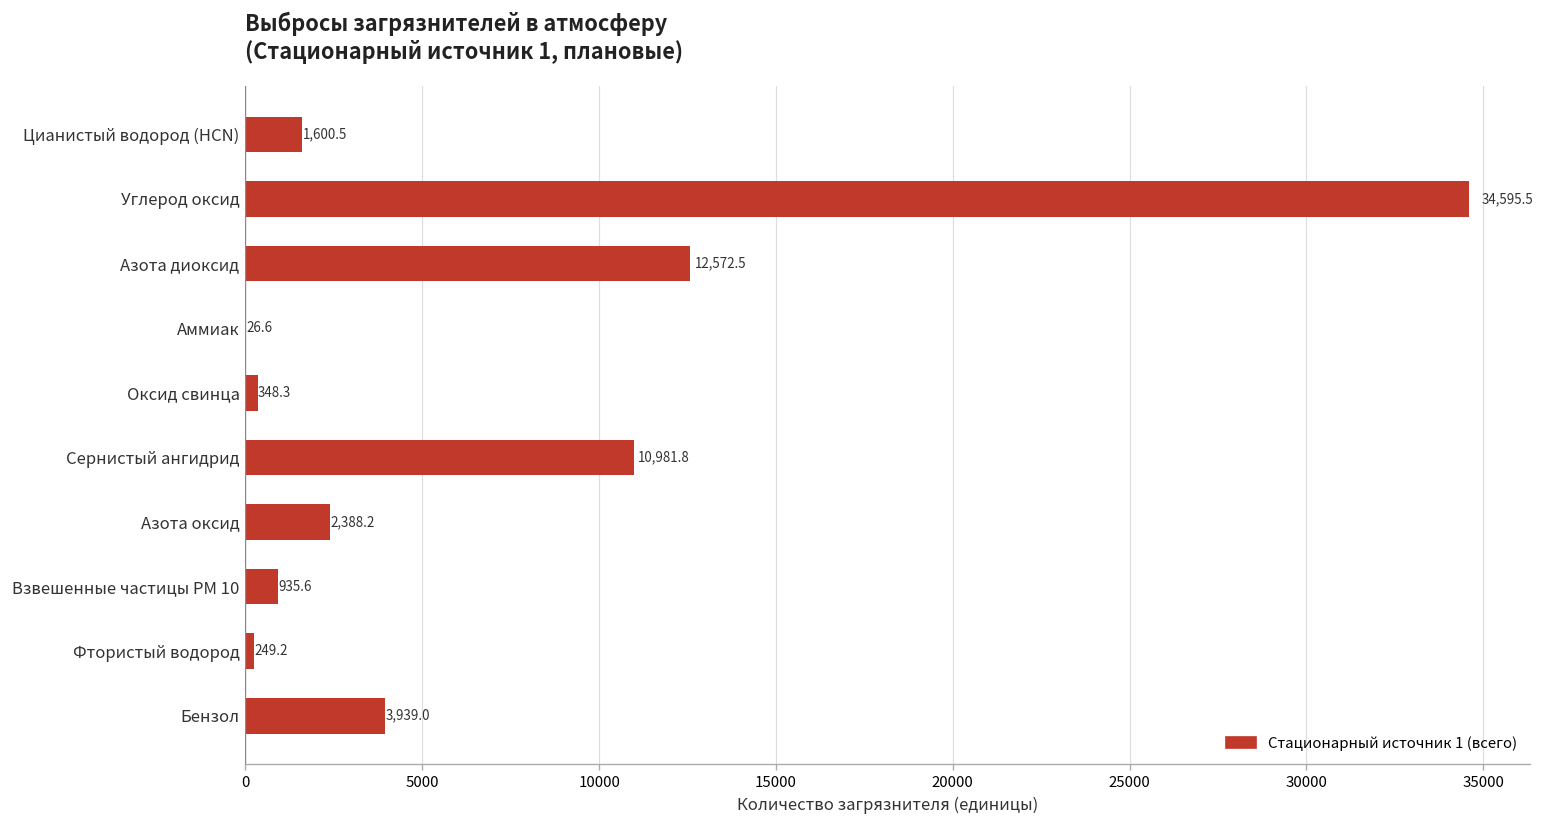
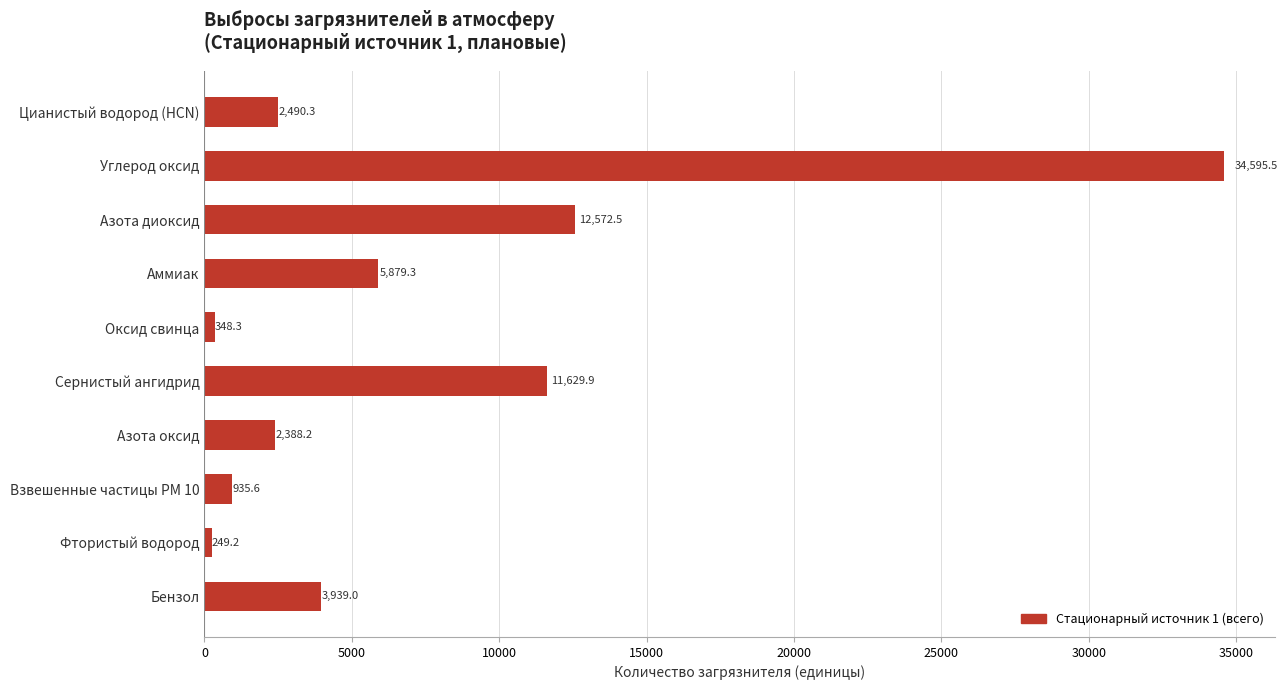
Цианистый водород (HCN): 1,600.5 -> 2,490.3
Аммиак: 26.6 -> 5,879.3
Сернистый ангидрид: 10,981.8 -> 11,629.9
